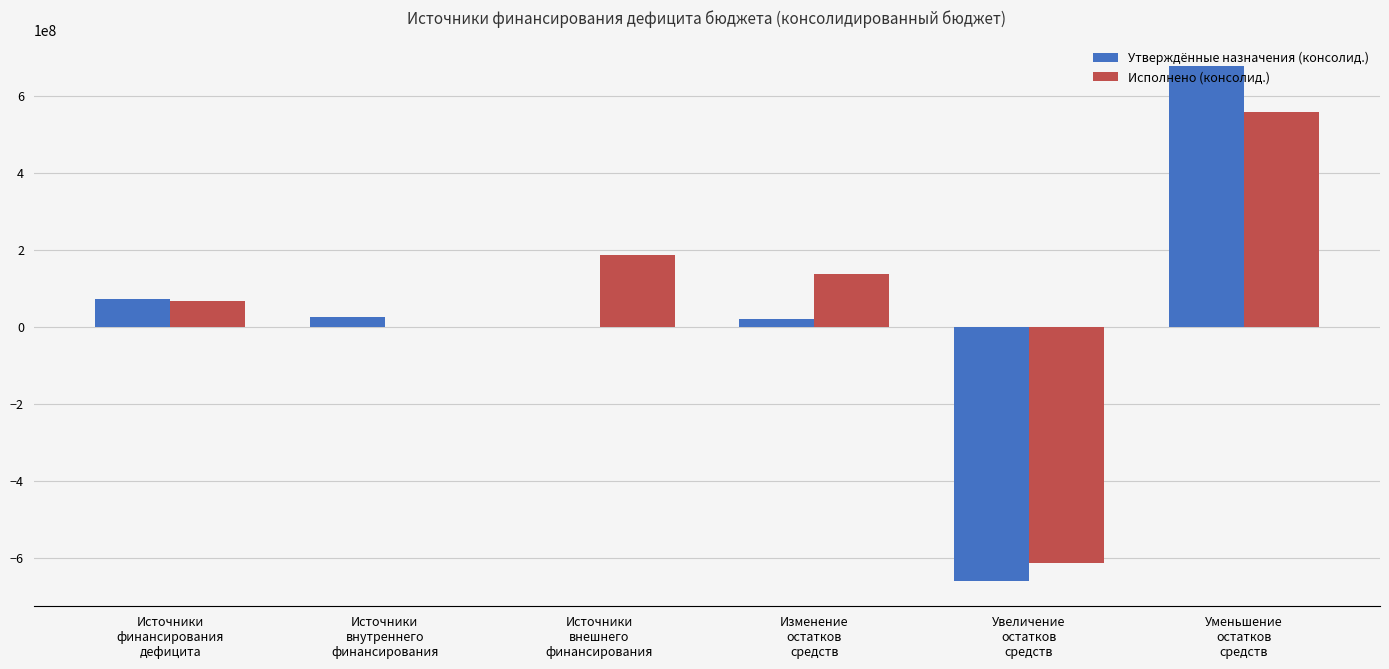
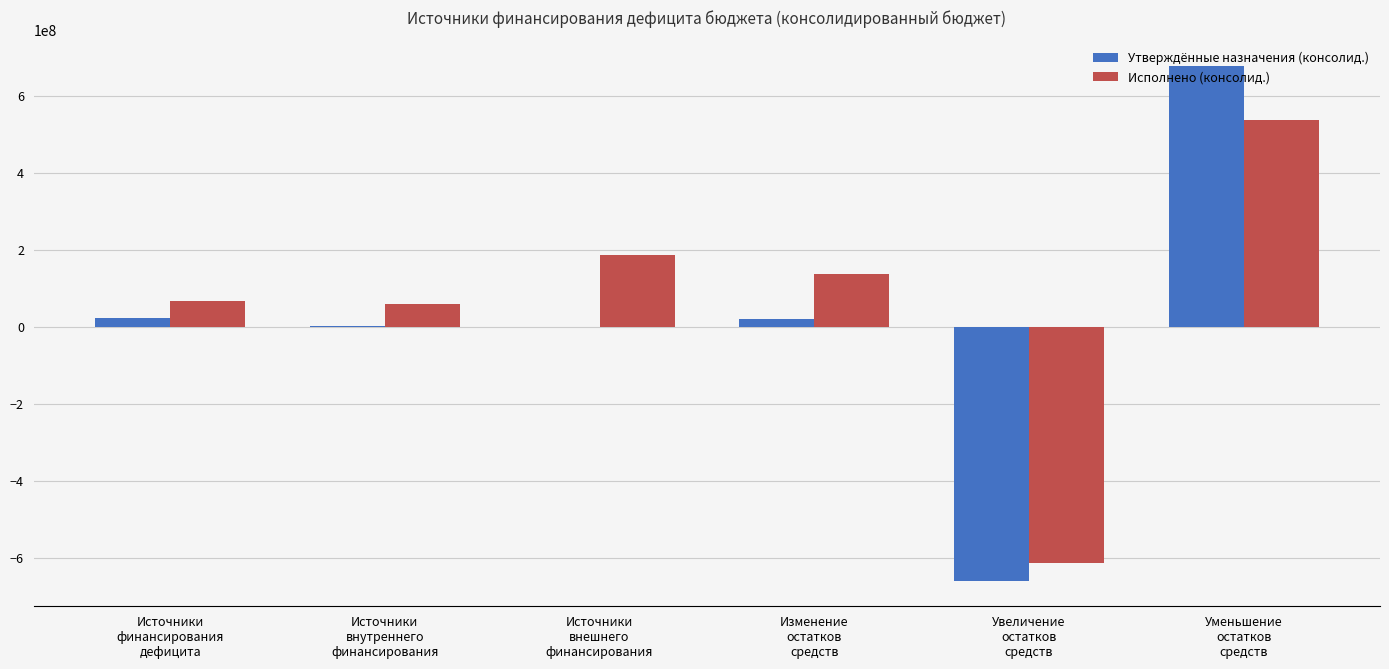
Утверждённые назначения (консолид.), Источники финансирования дефицита: 70000000 -> 20000000
Утверждённые назначения (консолид.), Источники внутреннего финансирования: 30000000 -> 0
Исполнено (консолид.), Источники внутреннего финансирования: 0 -> 60000000
Исполнено (консолид.), Уменьшение остатков средств: 560000000 -> 540000000
